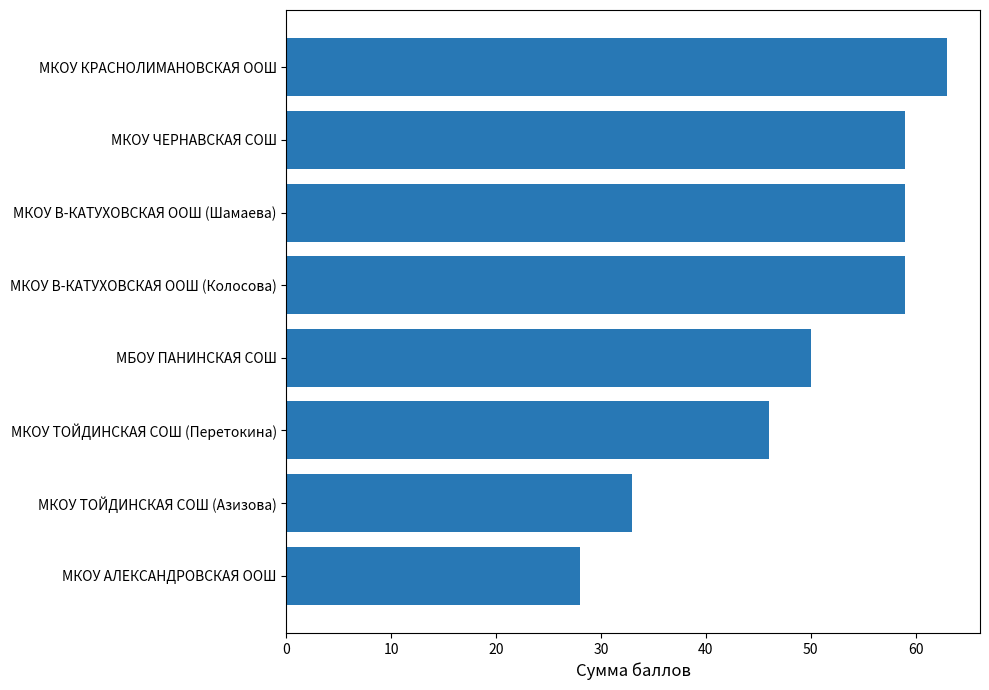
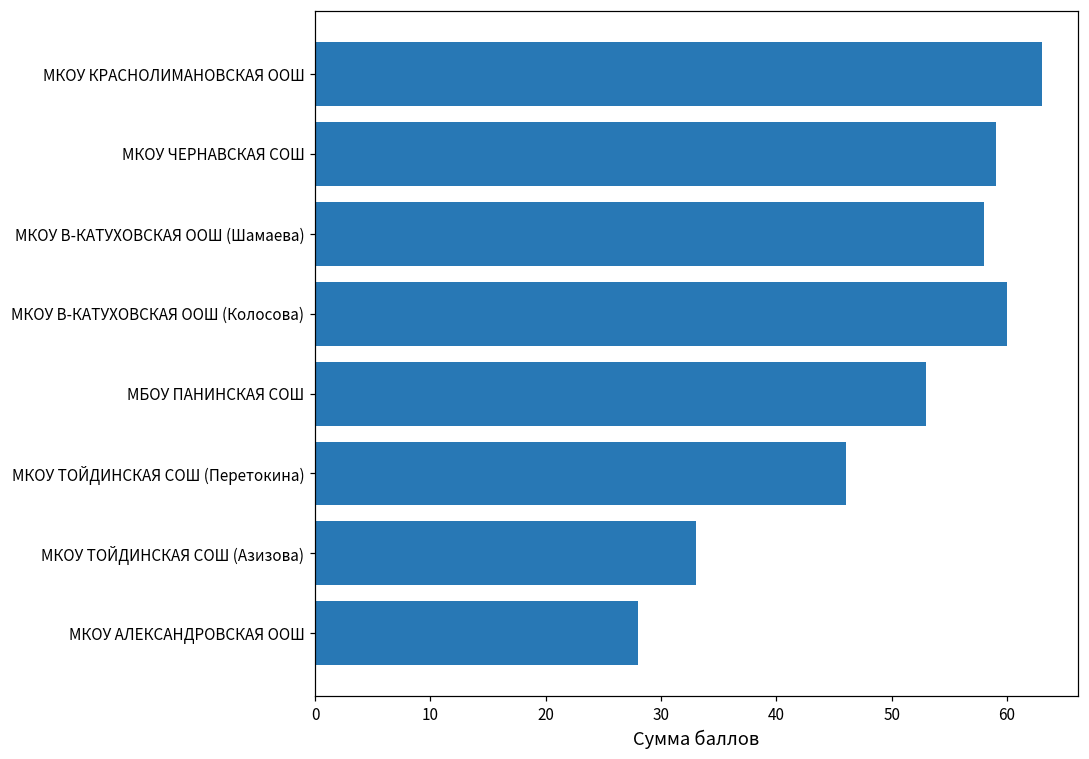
МКОУ В-КАТУХОВСКАЯ ООШ (Шамаева): 59 -> 58
МКОУ В-КАТУХОВСКАЯ ООШ (Колосова): 59 -> 60
МБОУ ПАНИНСКАЯ СОШ: 50 -> 53
